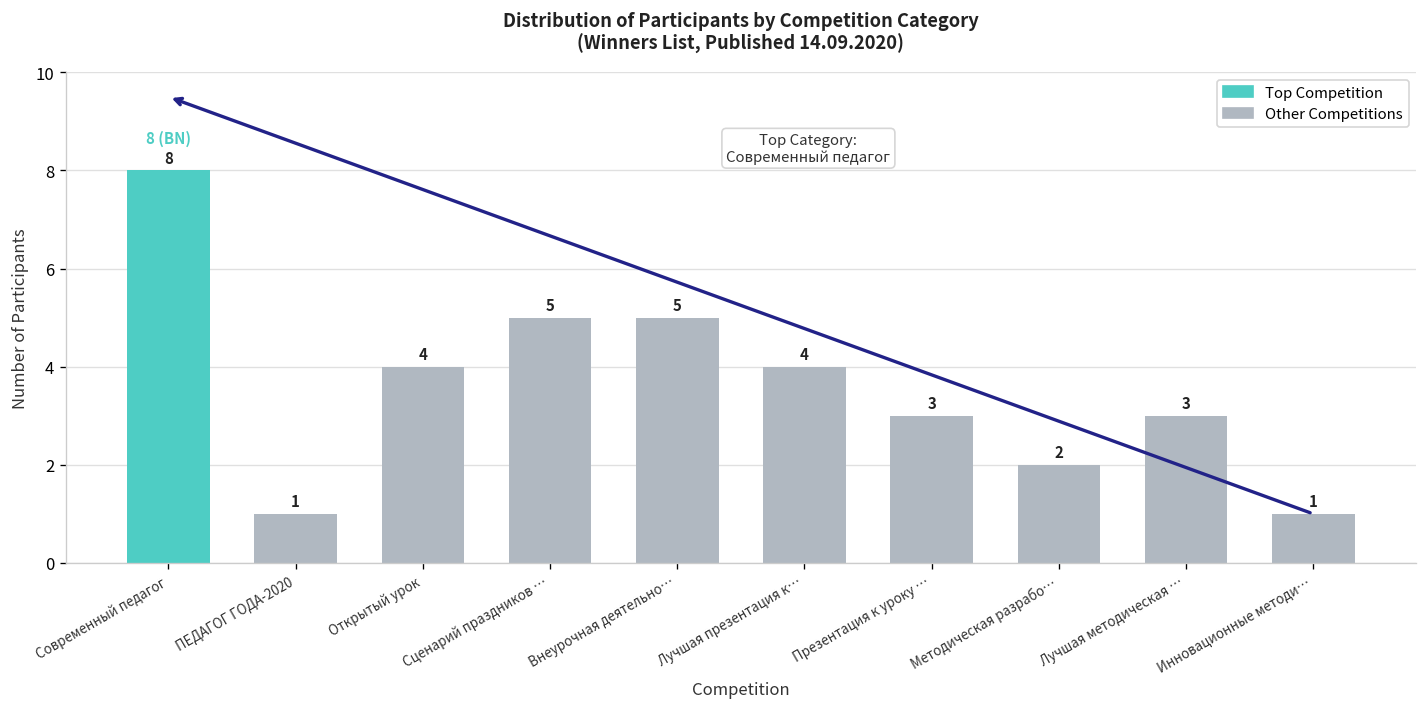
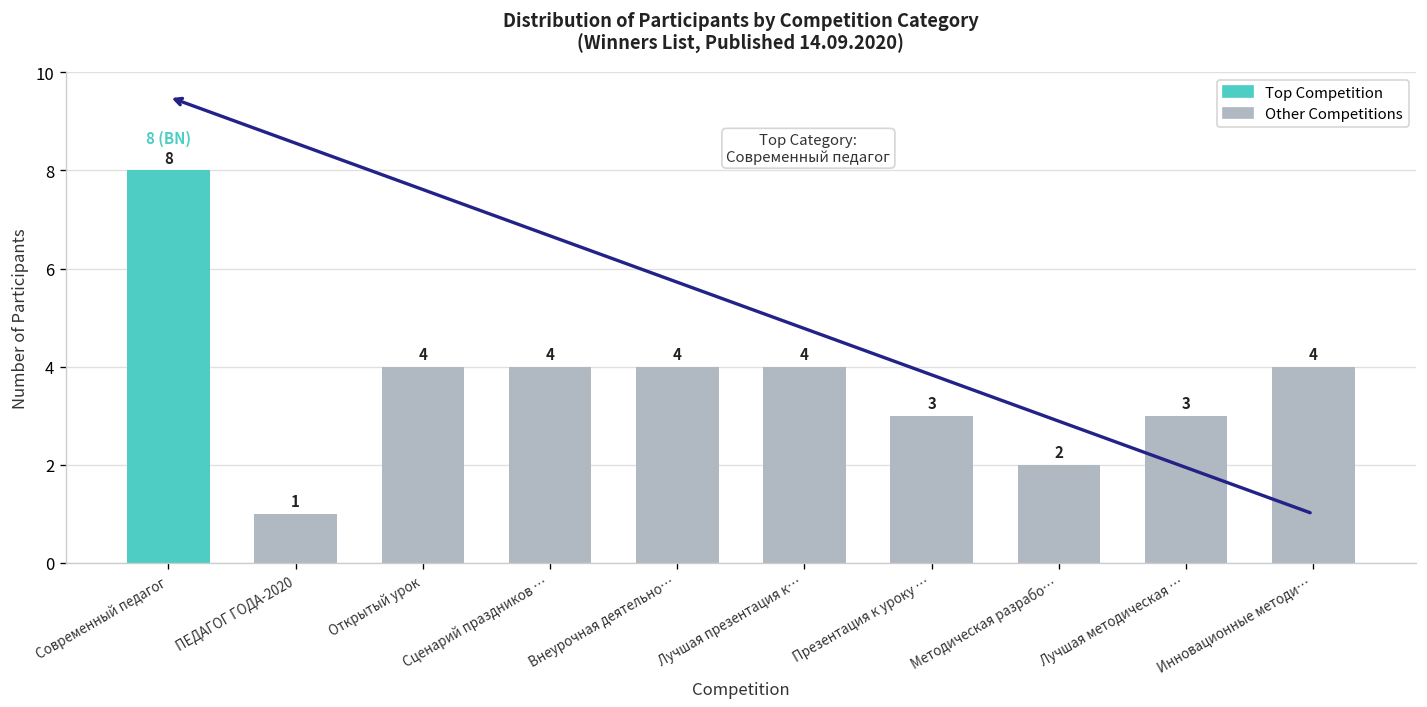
Сценарий праздников …: 5 -> 4
Внеурочная деятельно…: 5 -> 4
Инновационные методи…: 1 -> 4
